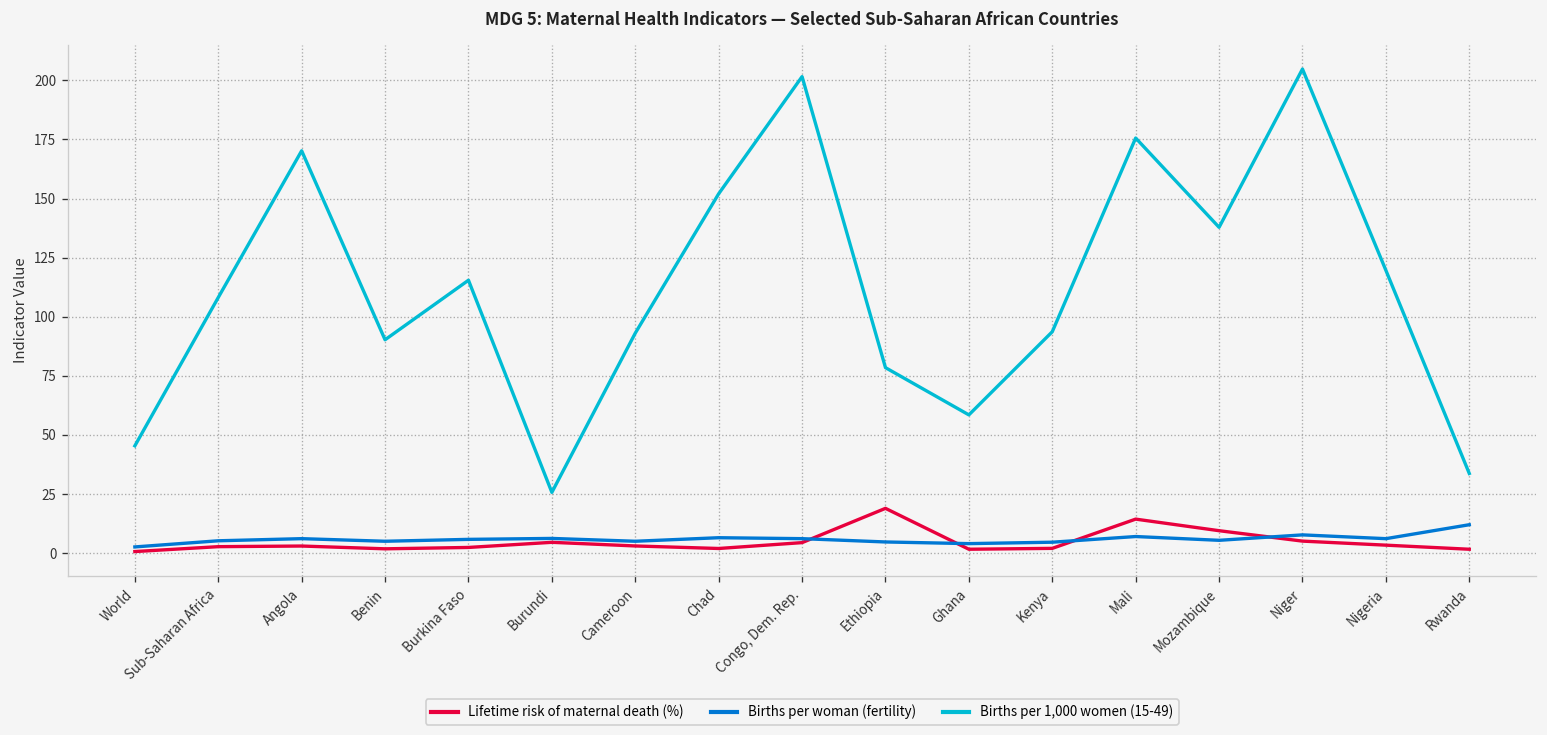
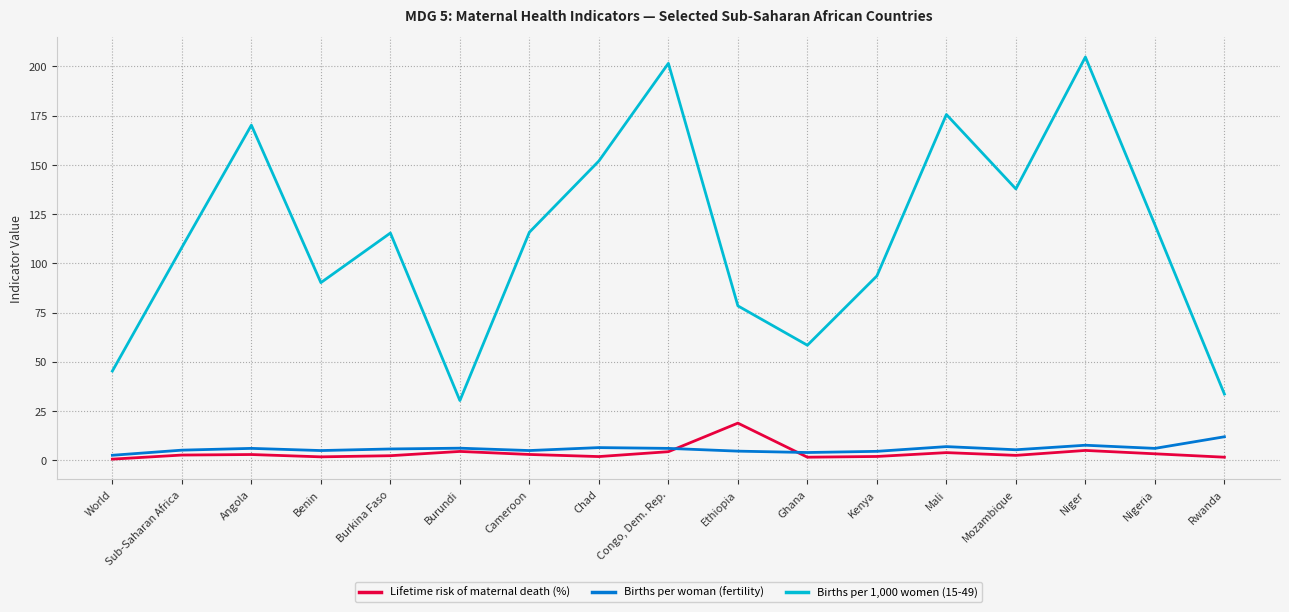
Births per 1,000 women (15-49), Burundi: 26 -> 30
Births per 1,000 women (15-49), Cameroon: 93 -> 116
Lifetime risk of maternal death (%), Mali: 14 -> 4
Lifetime risk of maternal death (%), Mozambique: 9 -> 2
